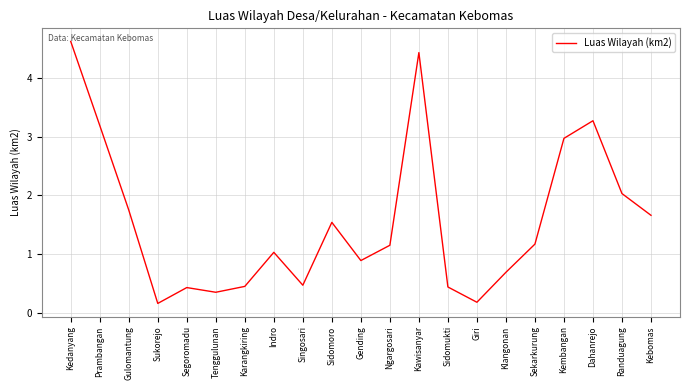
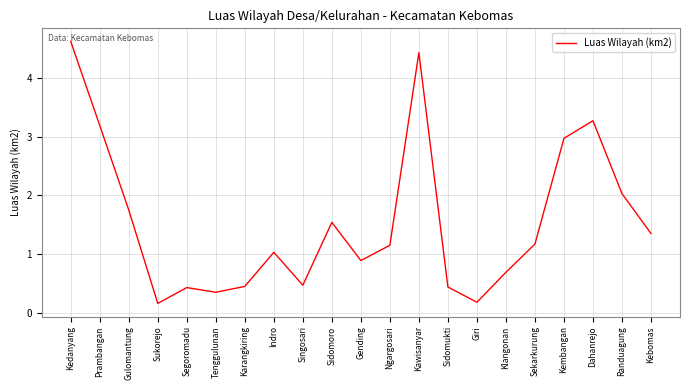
Kebomas: 1.7 -> 1.4
